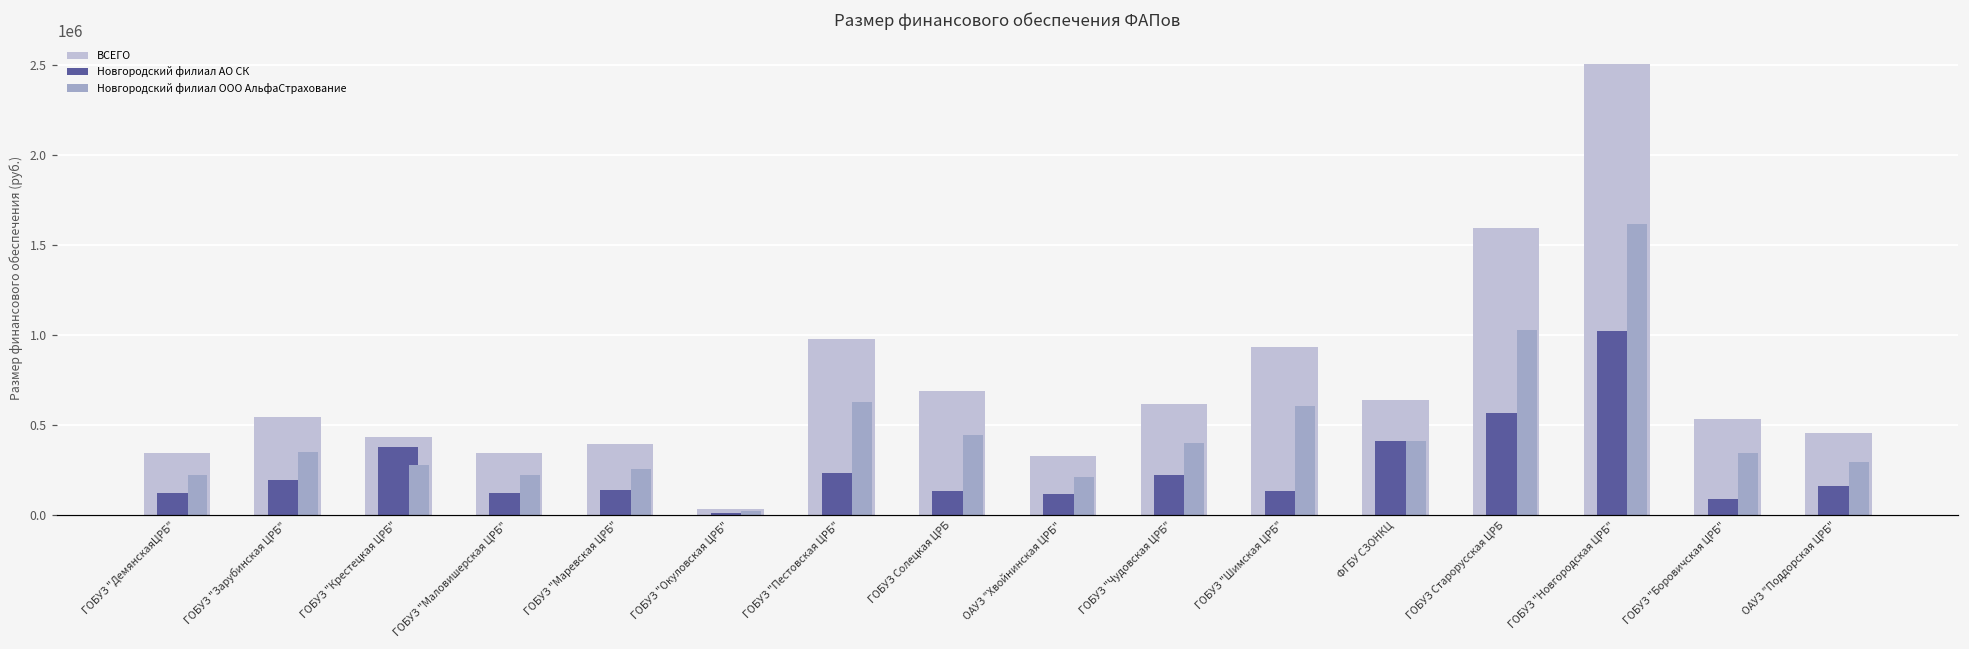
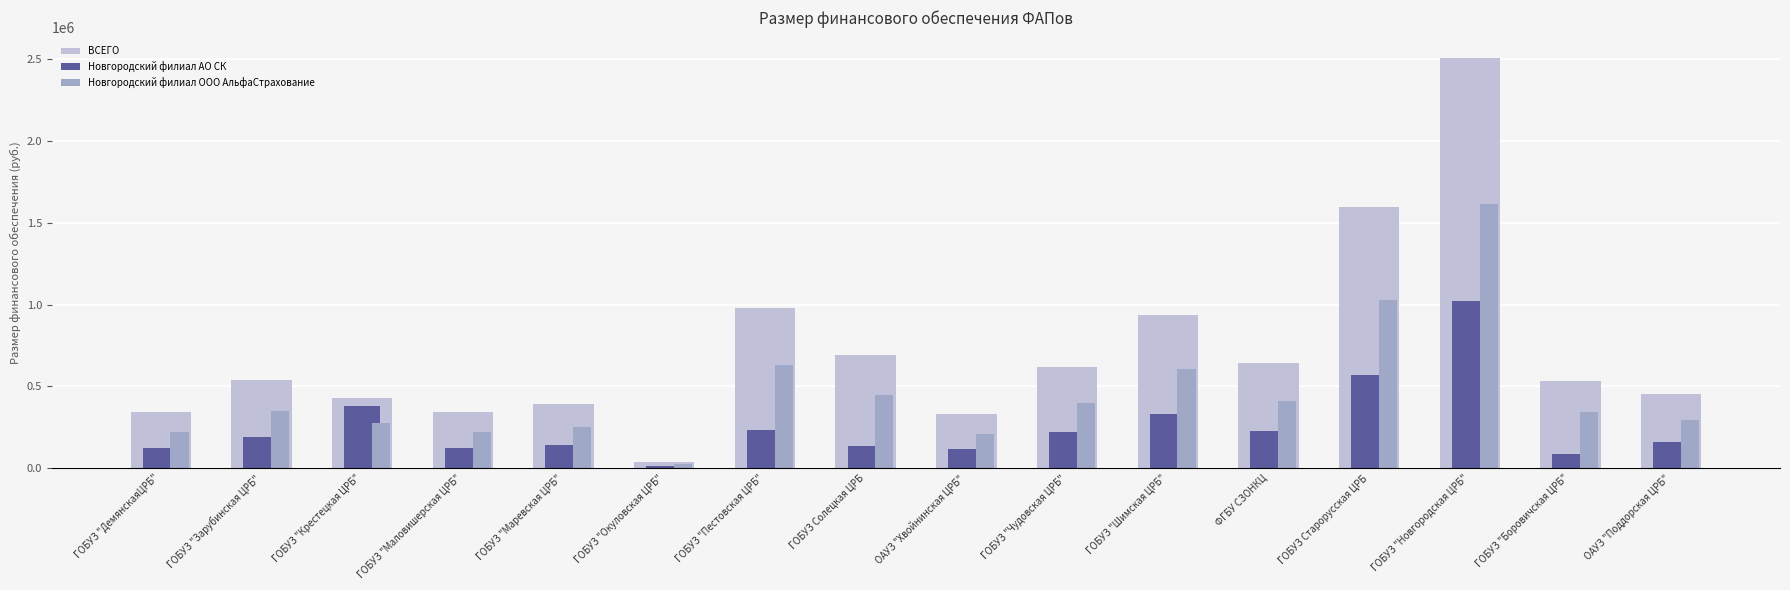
Новгородский филиал АО СК, ГОБУЗ "Шимская ЦРБ": 130000 -> 330000
Новгородский филиал АО СК, ФГБУ СЗОНКЦ: 410000 -> 230000
